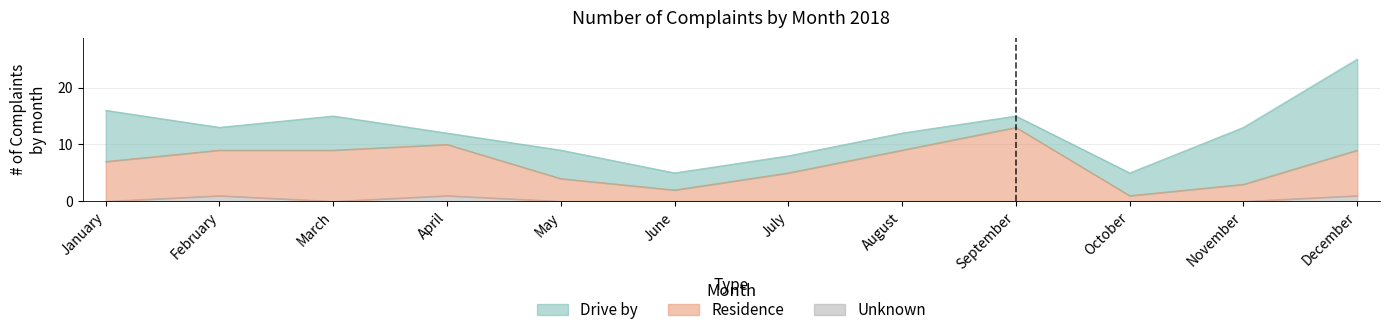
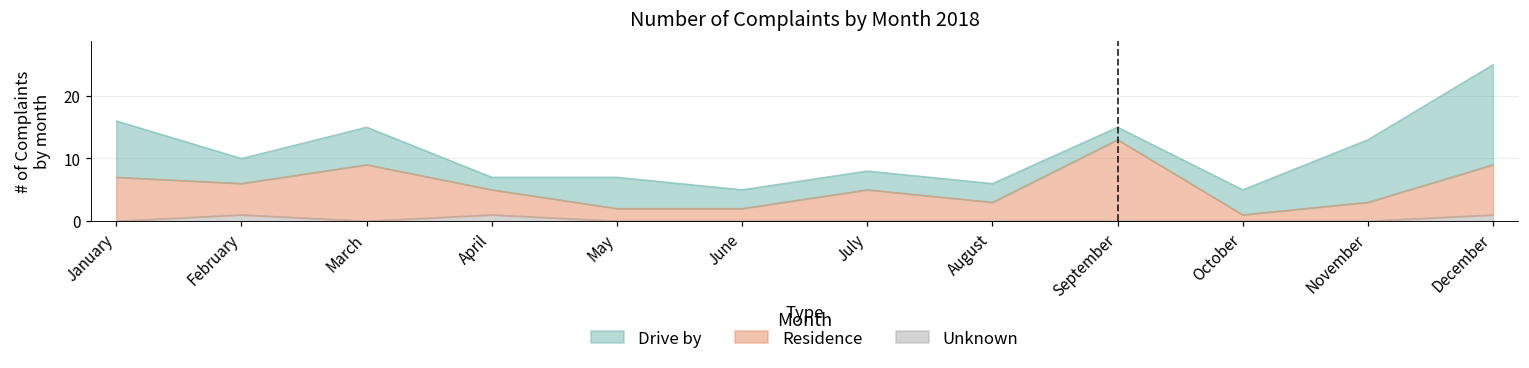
Residence, February: 8 -> 5
Residence, April: 9 -> 4
Residence, May: 4 -> 2
Residence, August: 9 -> 3
